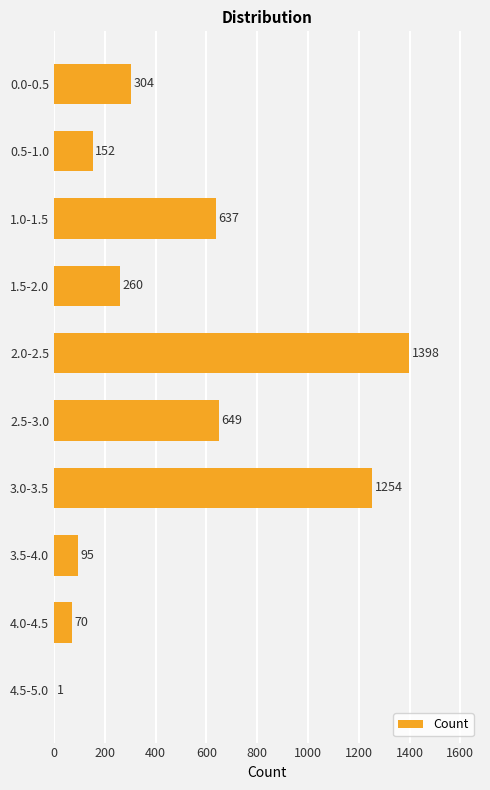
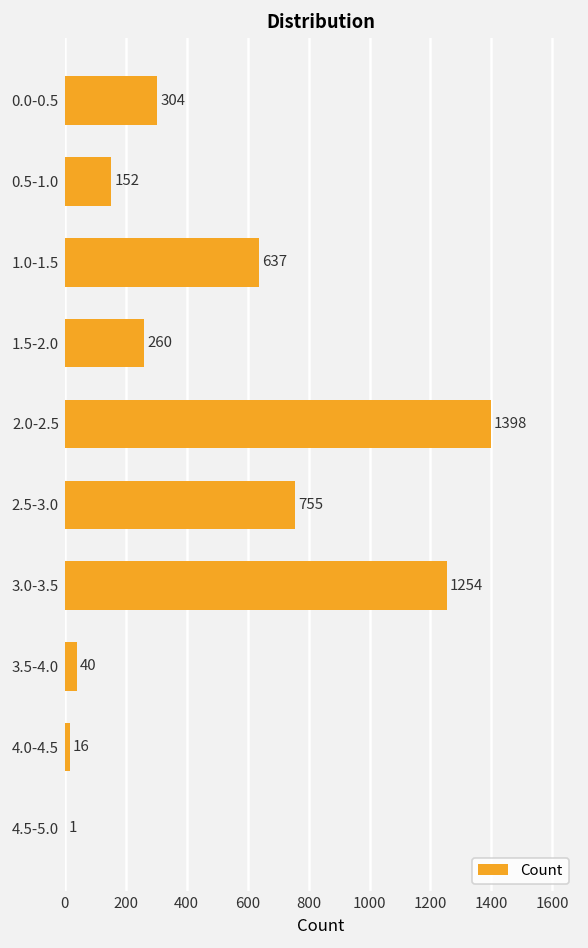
2.5-3.0: 649 -> 755
3.5-4.0: 95 -> 40
4.0-4.5: 70 -> 16
